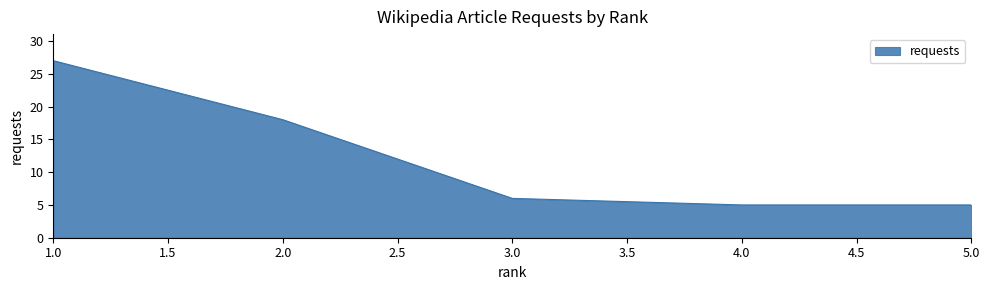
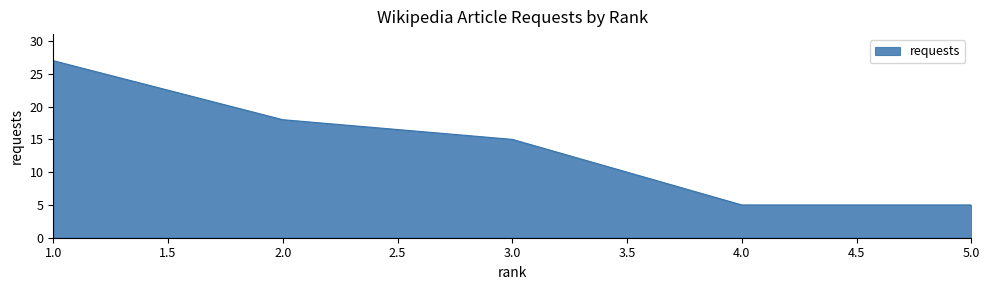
3.0: 6 -> 15
